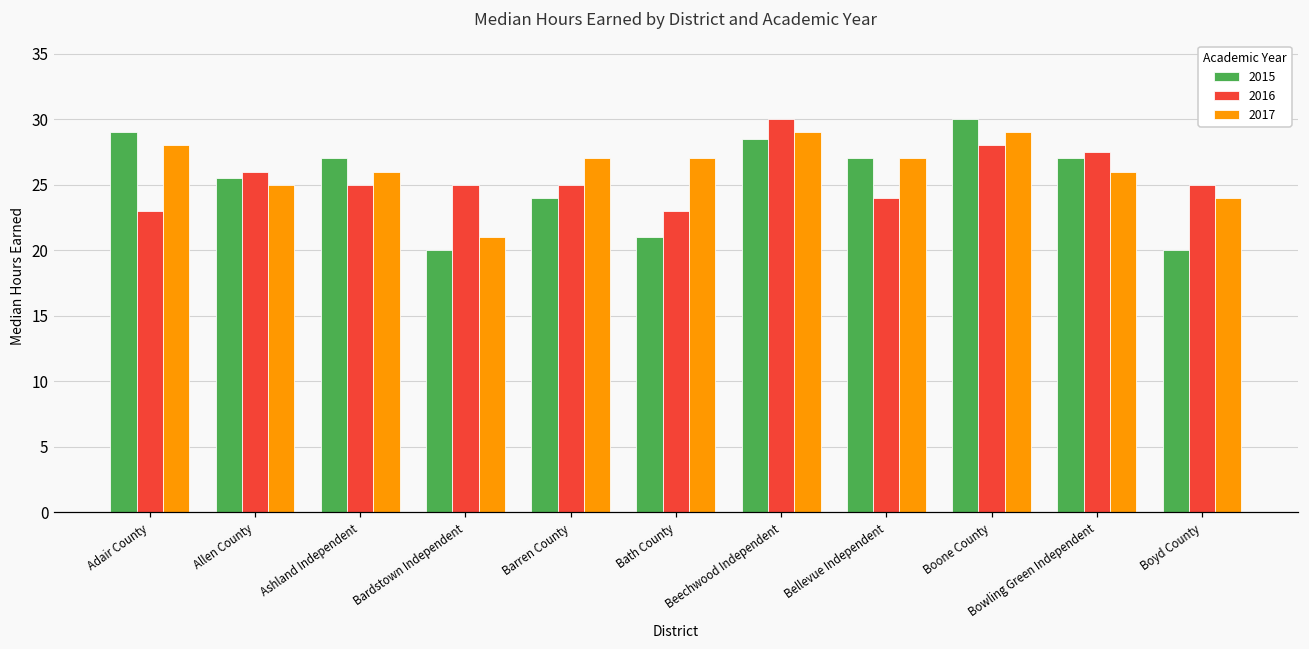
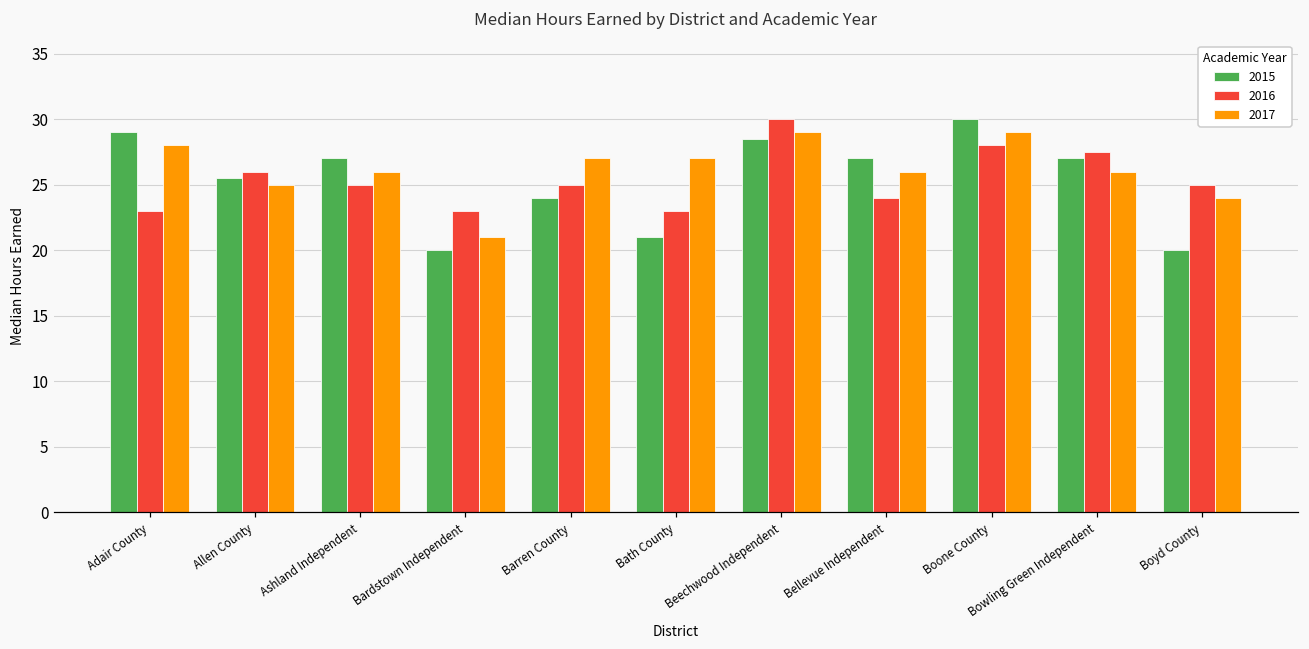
2016, Bardstown Independent: 25 -> 23
2017, Bellevue Independent: 27 -> 26
